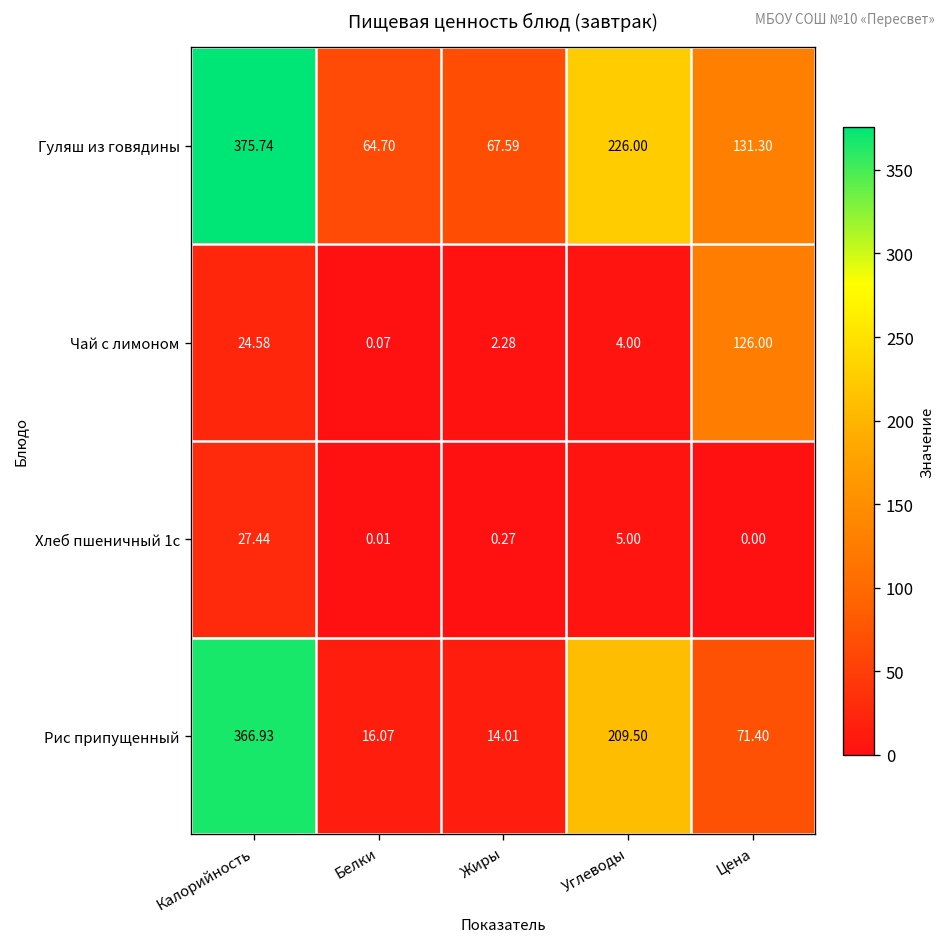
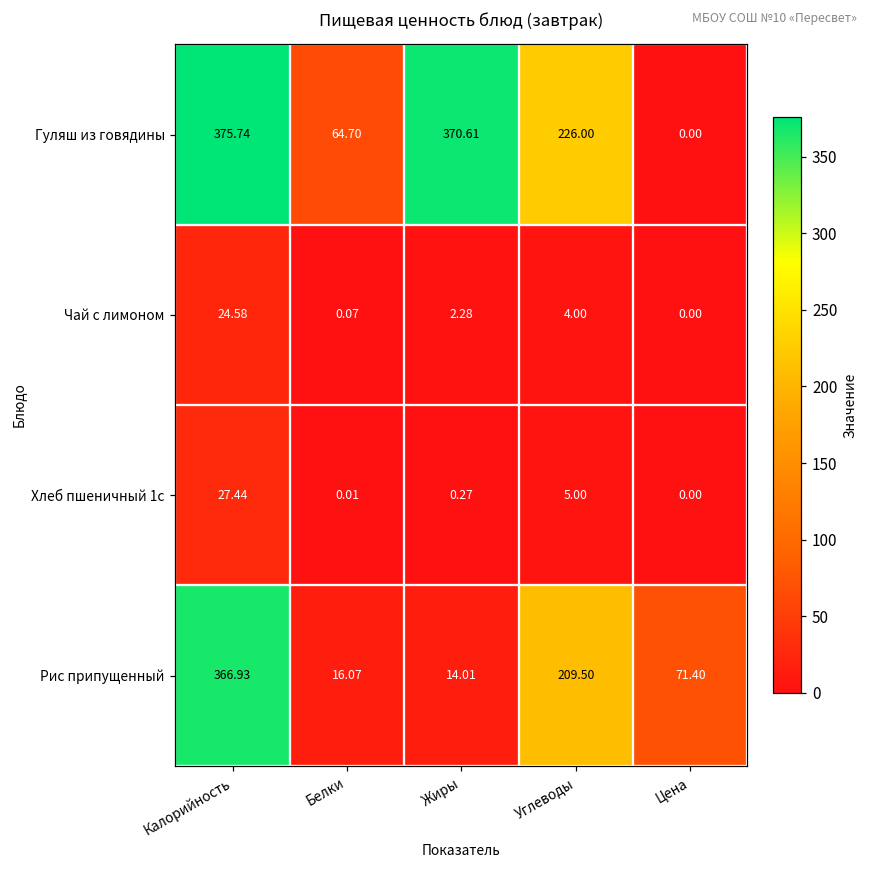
Гуляш из говядины, Жиры: 67.59 -> 370.61
Гуляш из говядины, Цена: 131.30 -> 0.00
Чай с лимоном, Цена: 126.00 -> 0.00
